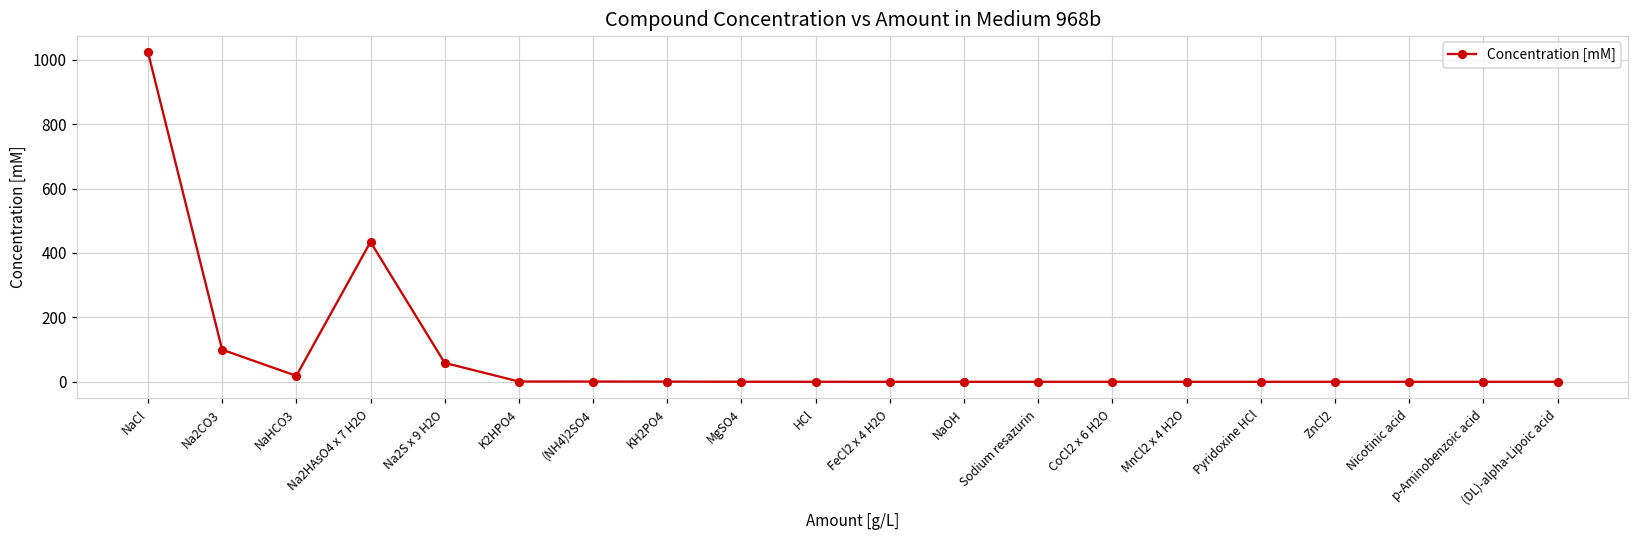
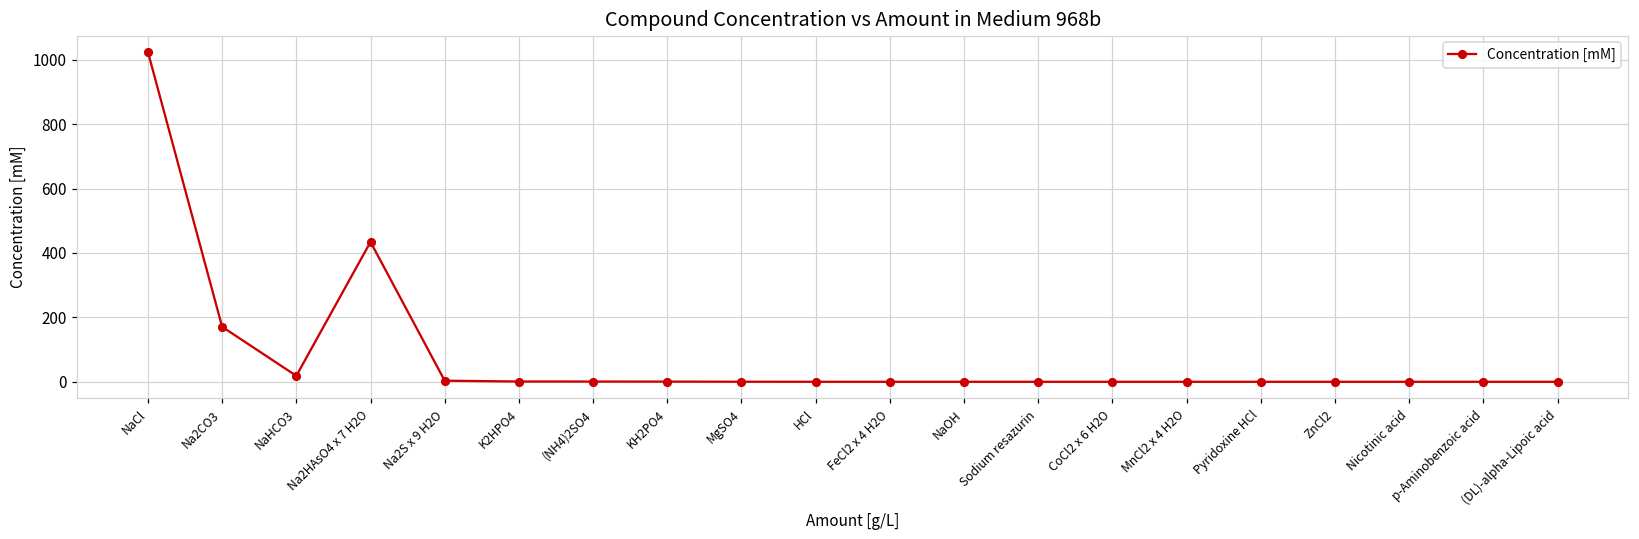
Na2CO3: 100 -> 170
Na2S x 9 H2O: 60 -> 0
